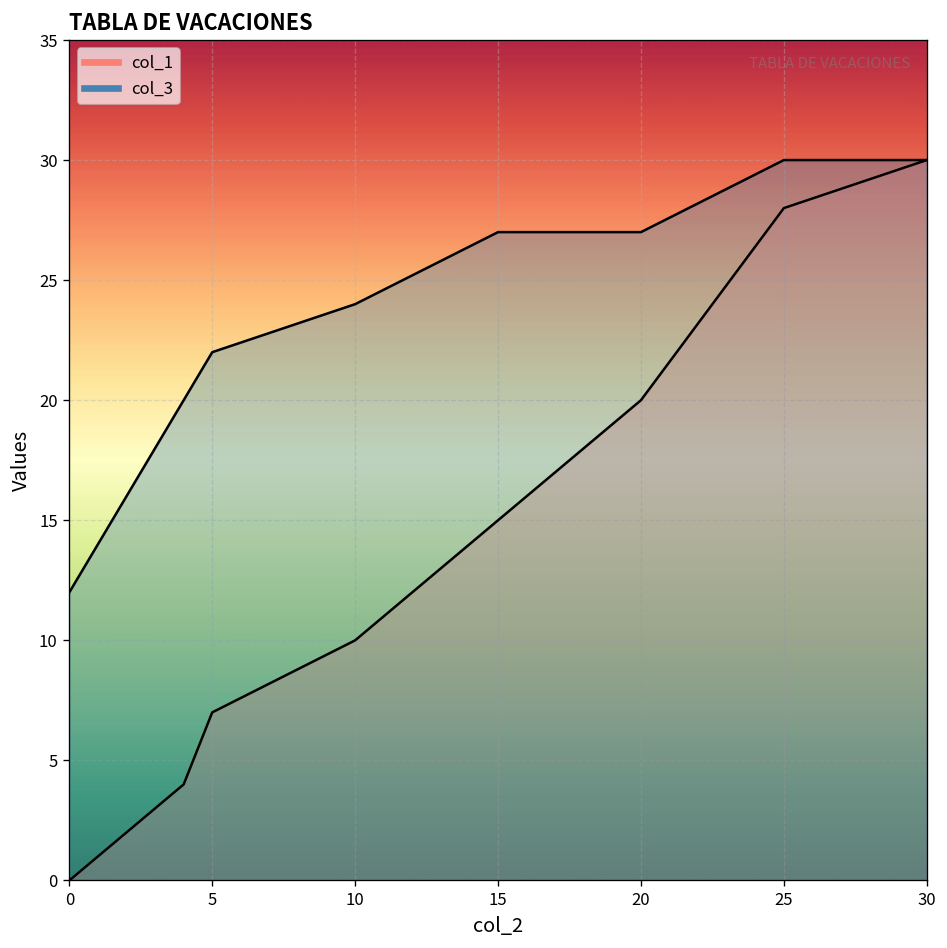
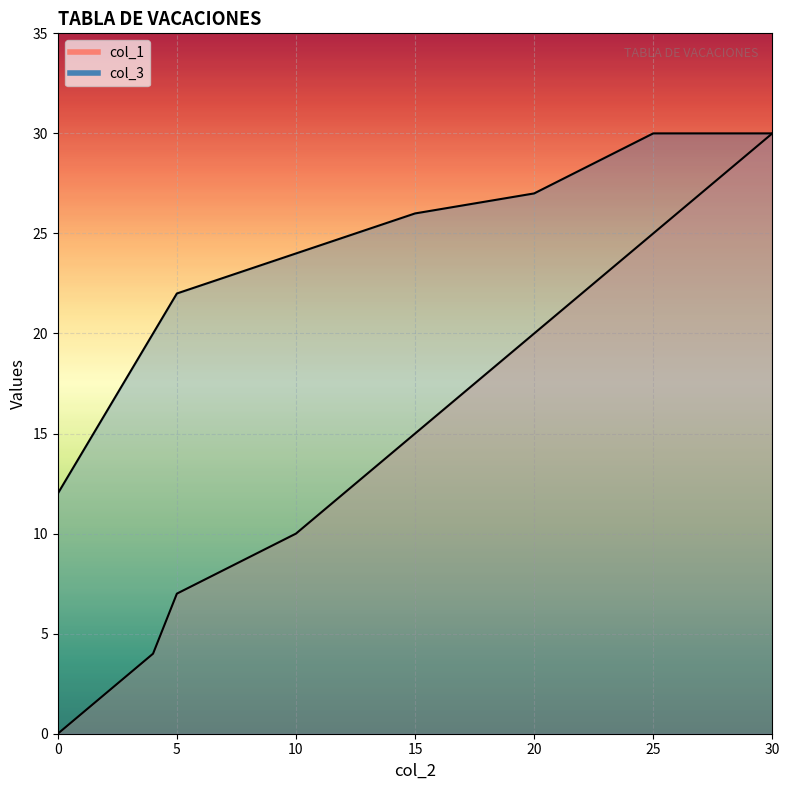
col_3, 15: 27 -> 26
col_1, 25: 28 -> 25
